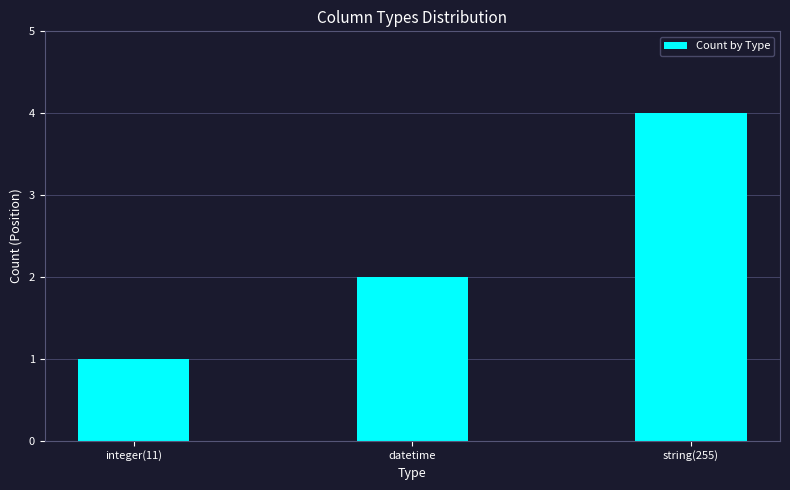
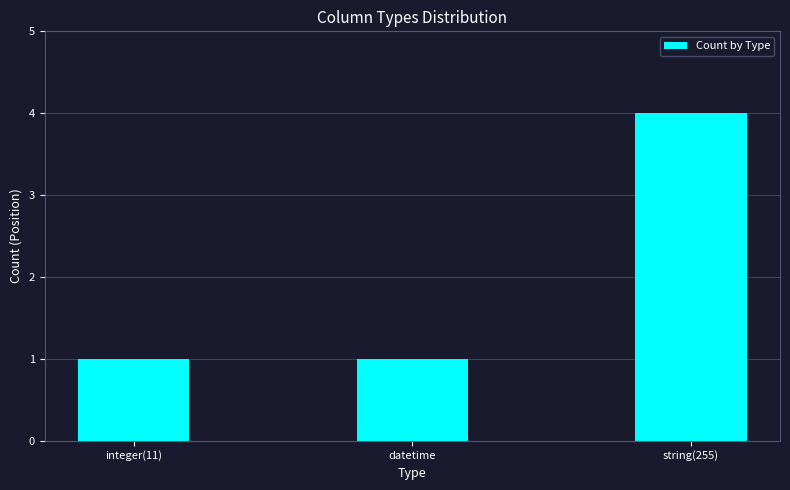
datetime: 2 -> 1
